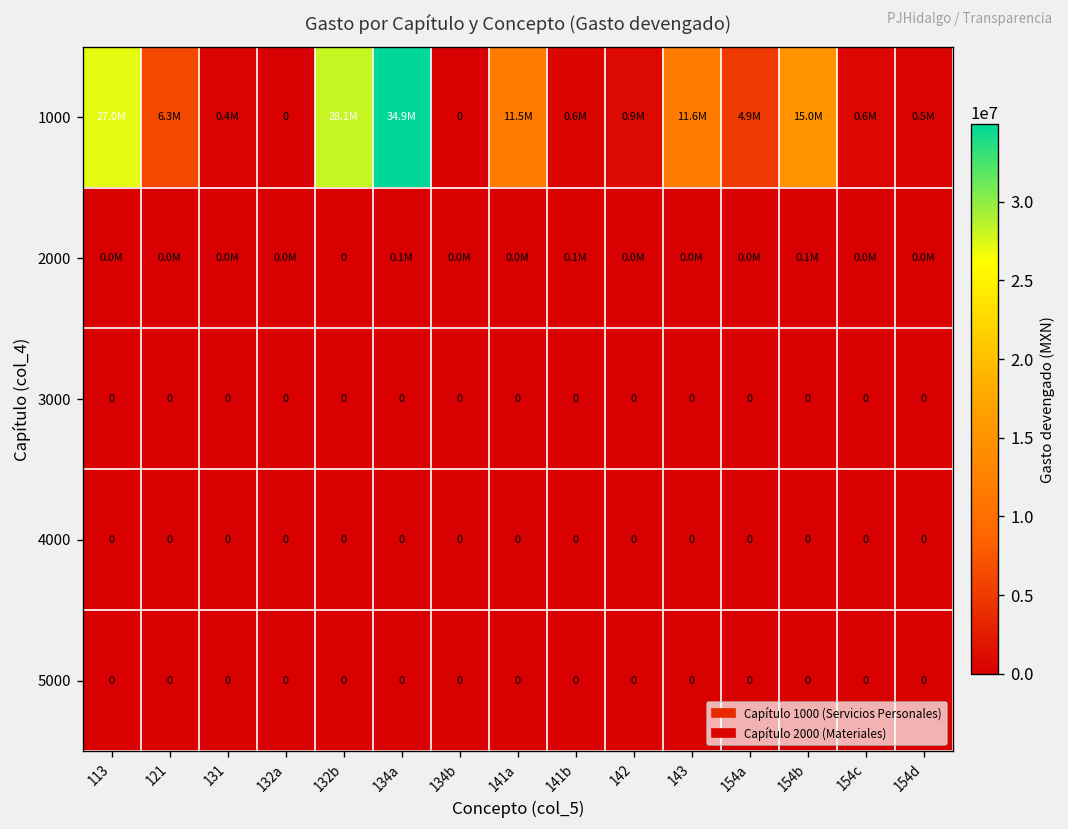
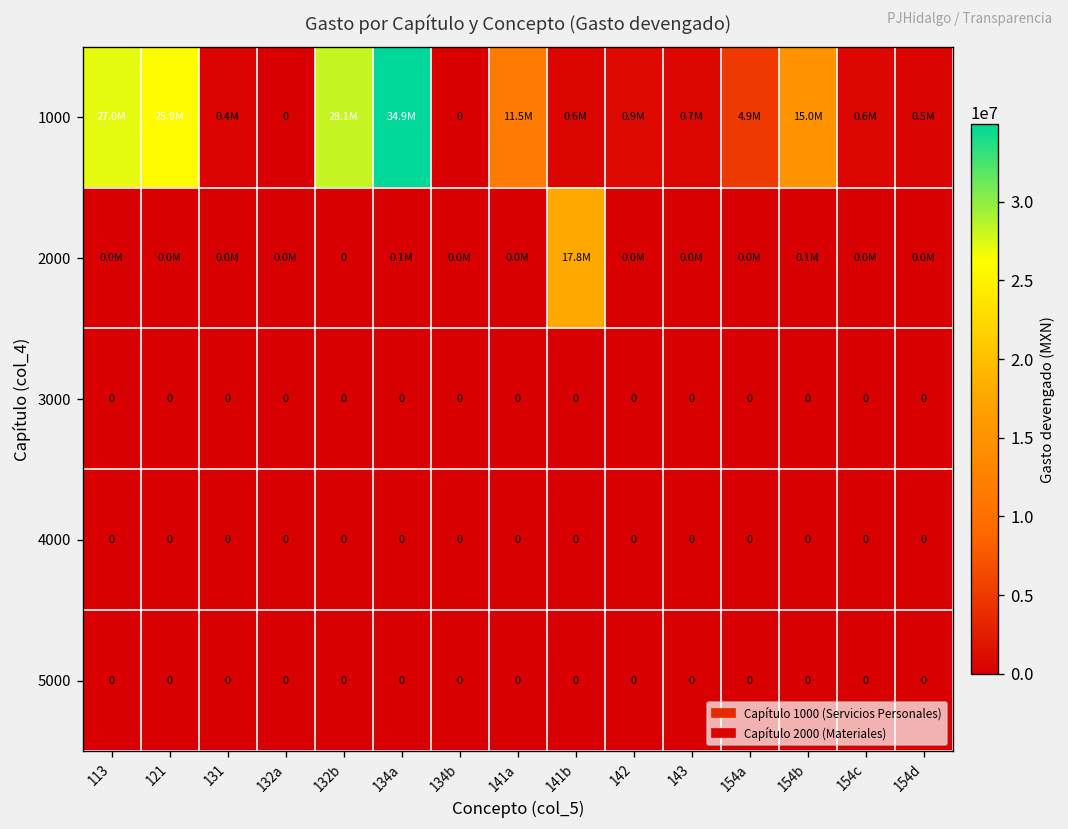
1000, 121: 6.3M -> 25.9M
1000, 143: 11.6M -> 0.7M
2000, 141b: 0.1M -> 17.8M
